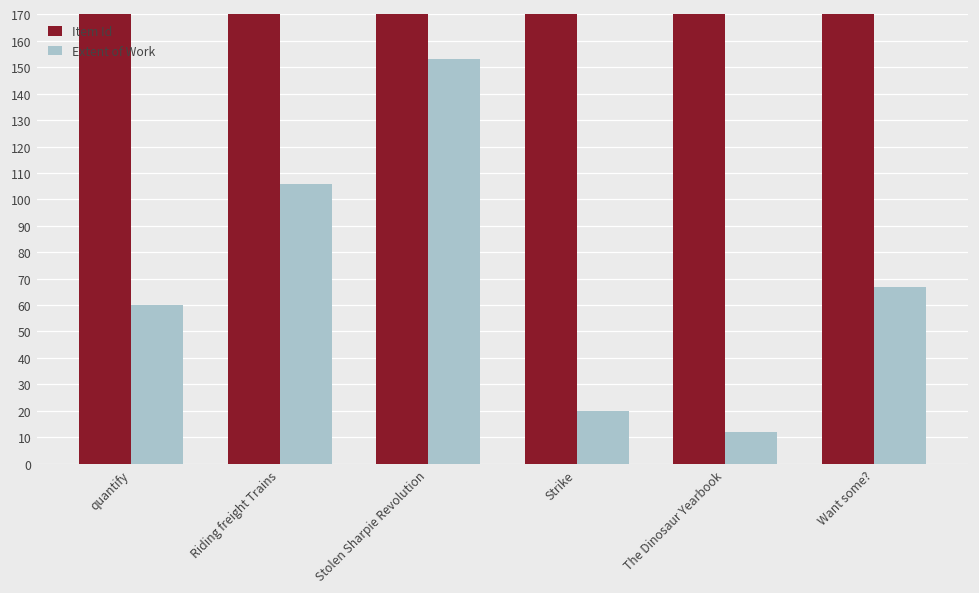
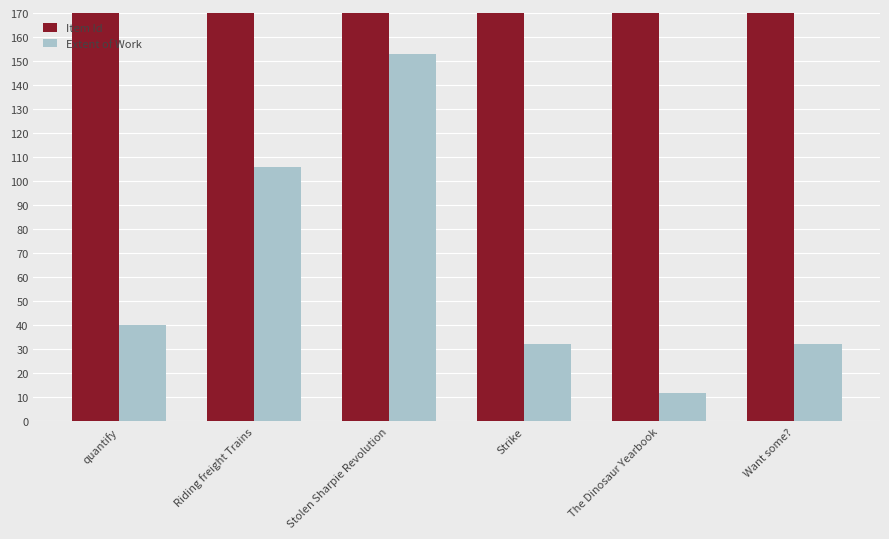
Extent of Work, quantify: 60 -> 40
Extent of Work, Strike: 20 -> 32
Extent of Work, Want some?: 67 -> 32
